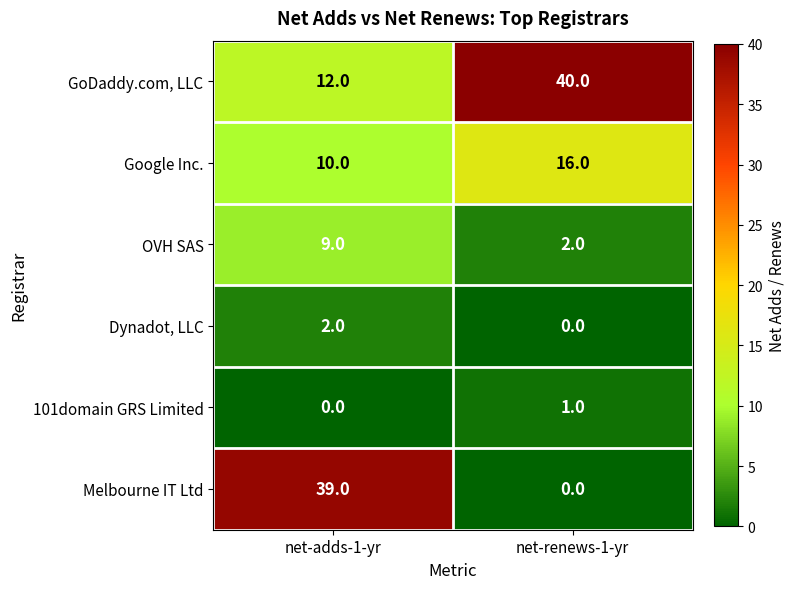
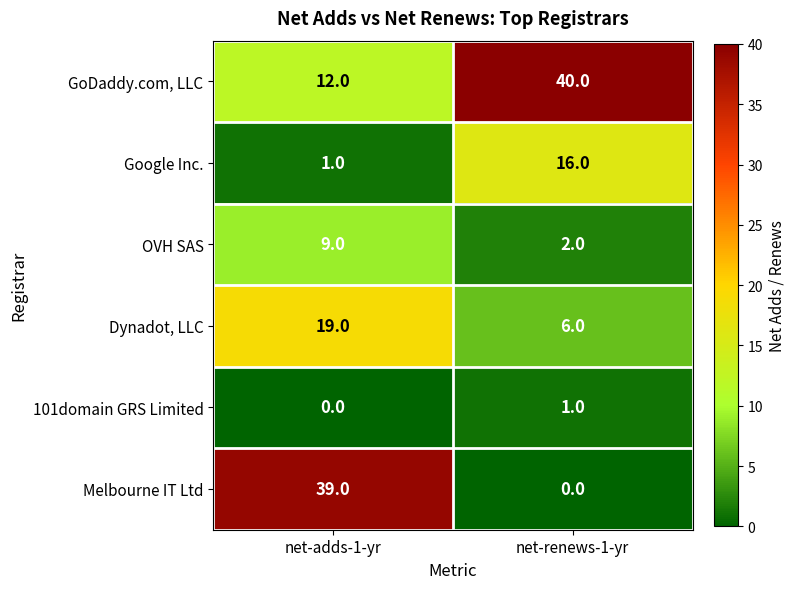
Google Inc., net-adds-1-yr: 10.0 -> 1.0
Dynadot, LLC, net-adds-1-yr: 2.0 -> 19.0
Dynadot, LLC, net-renews-1-yr: 0.0 -> 6.0
